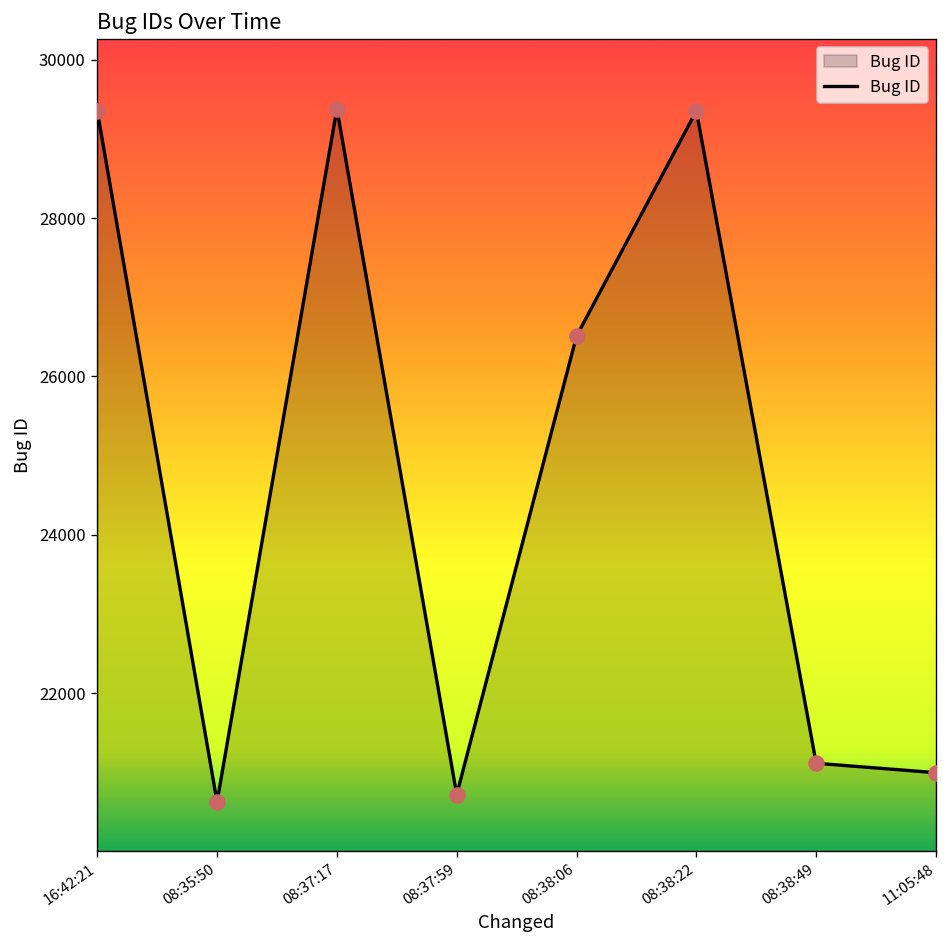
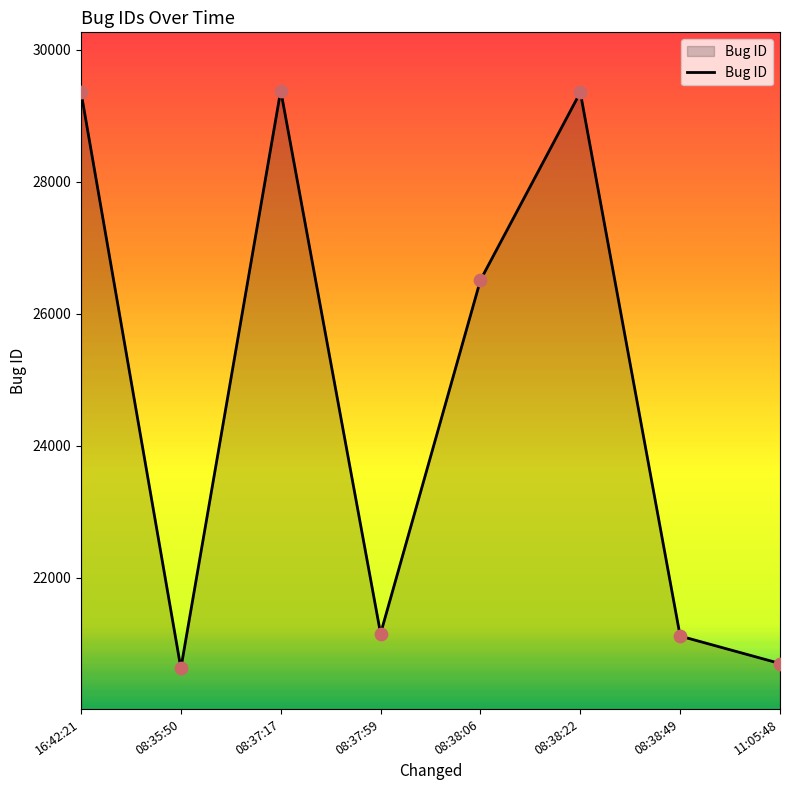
08:37:59: 20700 -> 21200
11:05:48: 21000 -> 20700
